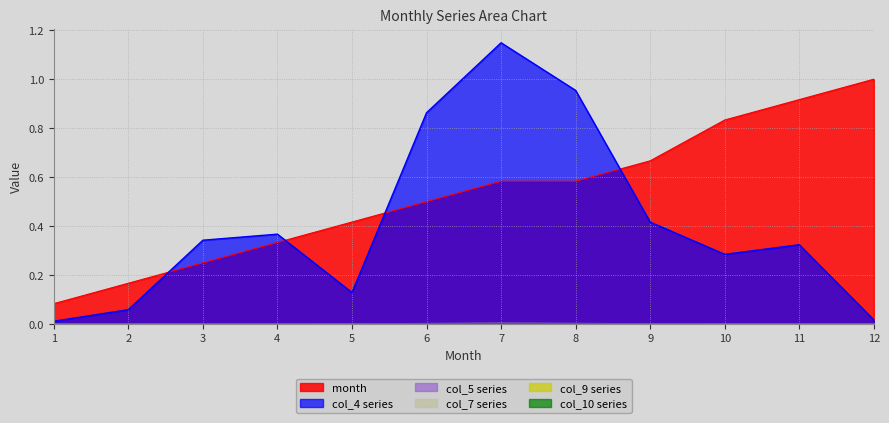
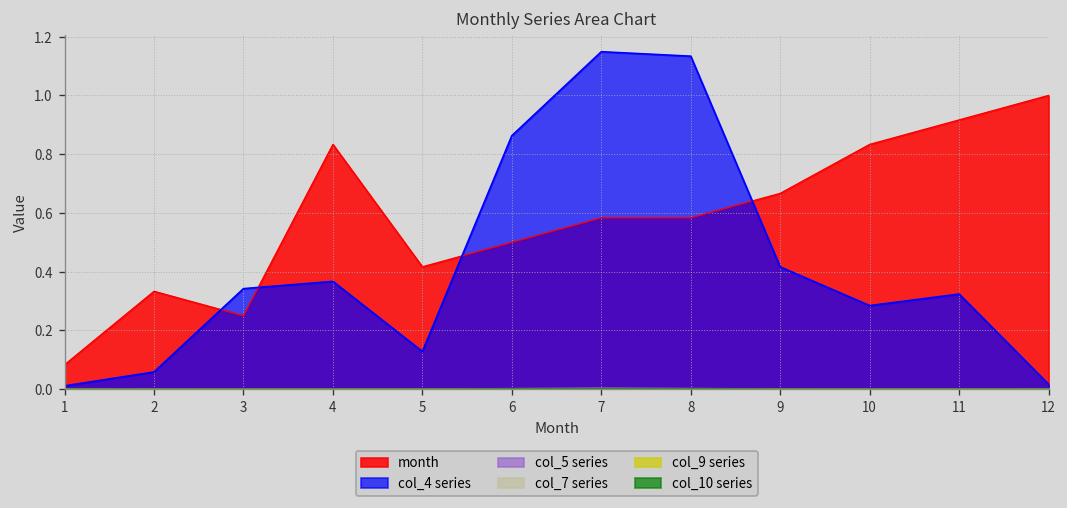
month, 2: 0.17 -> 0.33
month, 4: 0.33 -> 0.83
col_4 series, 8: 0.95 -> 1.13
